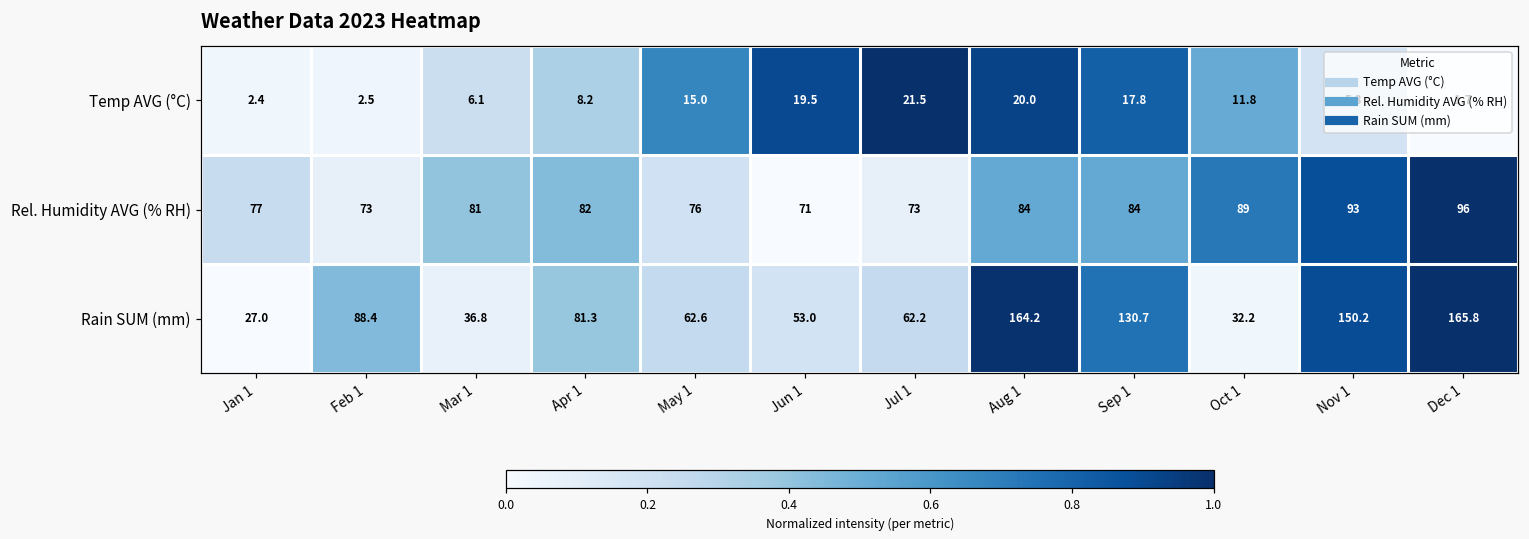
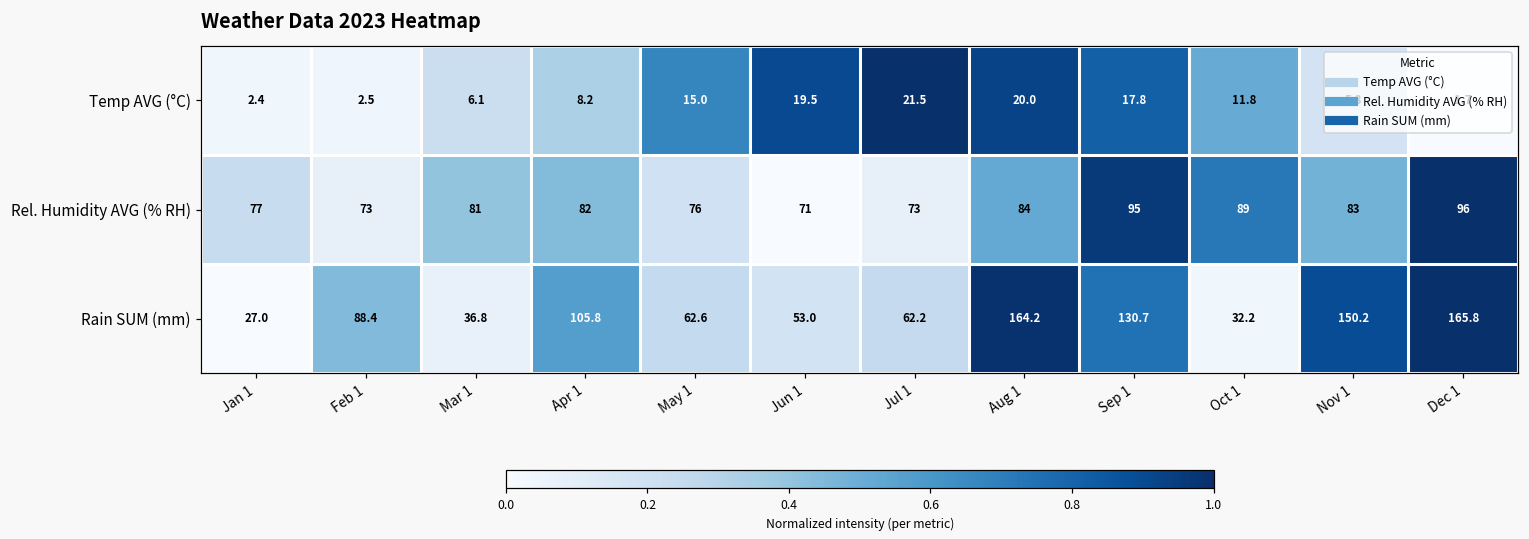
Rel. Humidity AVG (% RH), Sep 1: 84 -> 95
Rel. Humidity AVG (% RH), Nov 1: 93 -> 83
Rain SUM (mm), Apr 1: 81.3 -> 105.8
